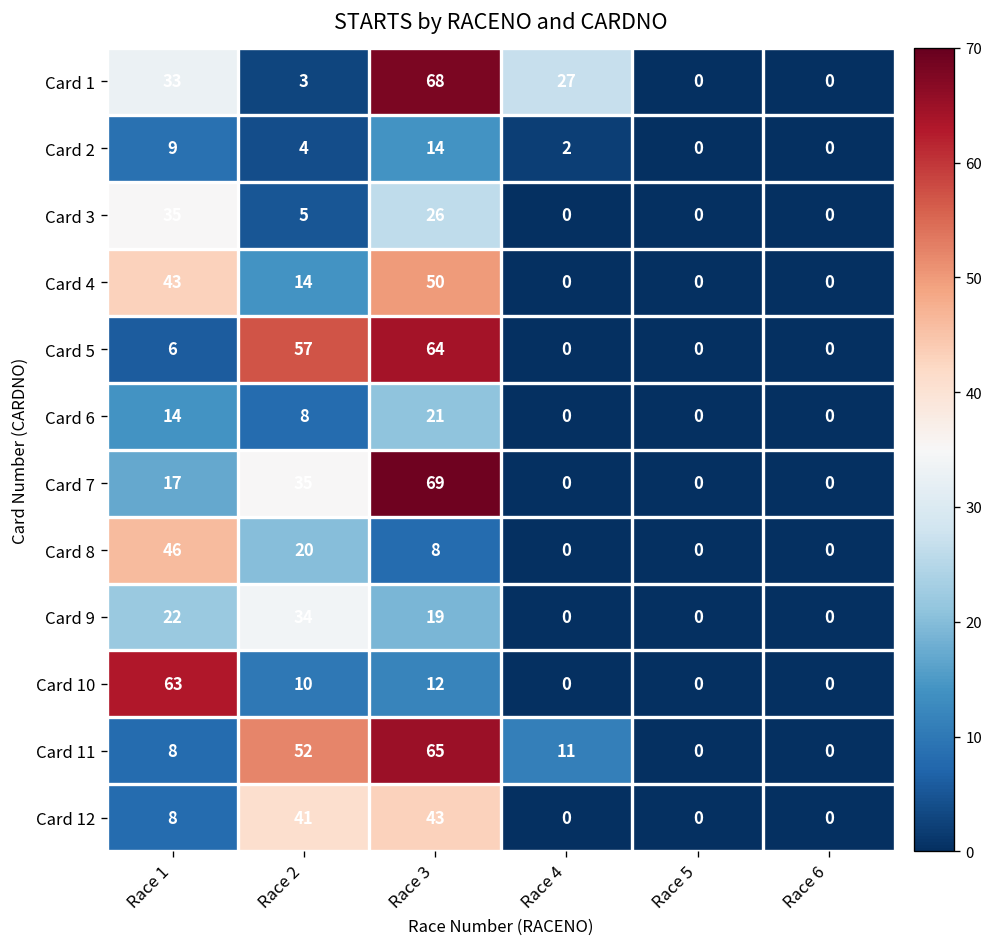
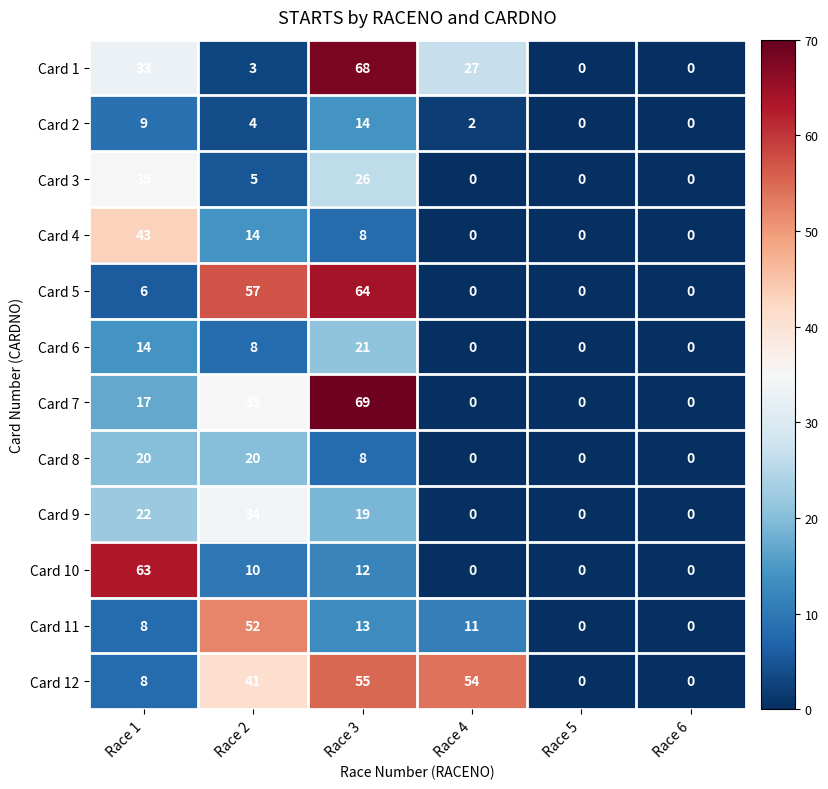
Card 4, Race 3: 50 -> 8
Card 8, Race 1: 46 -> 20
Card 11, Race 3: 65 -> 13
Card 12, Race 3: 43 -> 55
Card 12, Race 4: 0 -> 54
